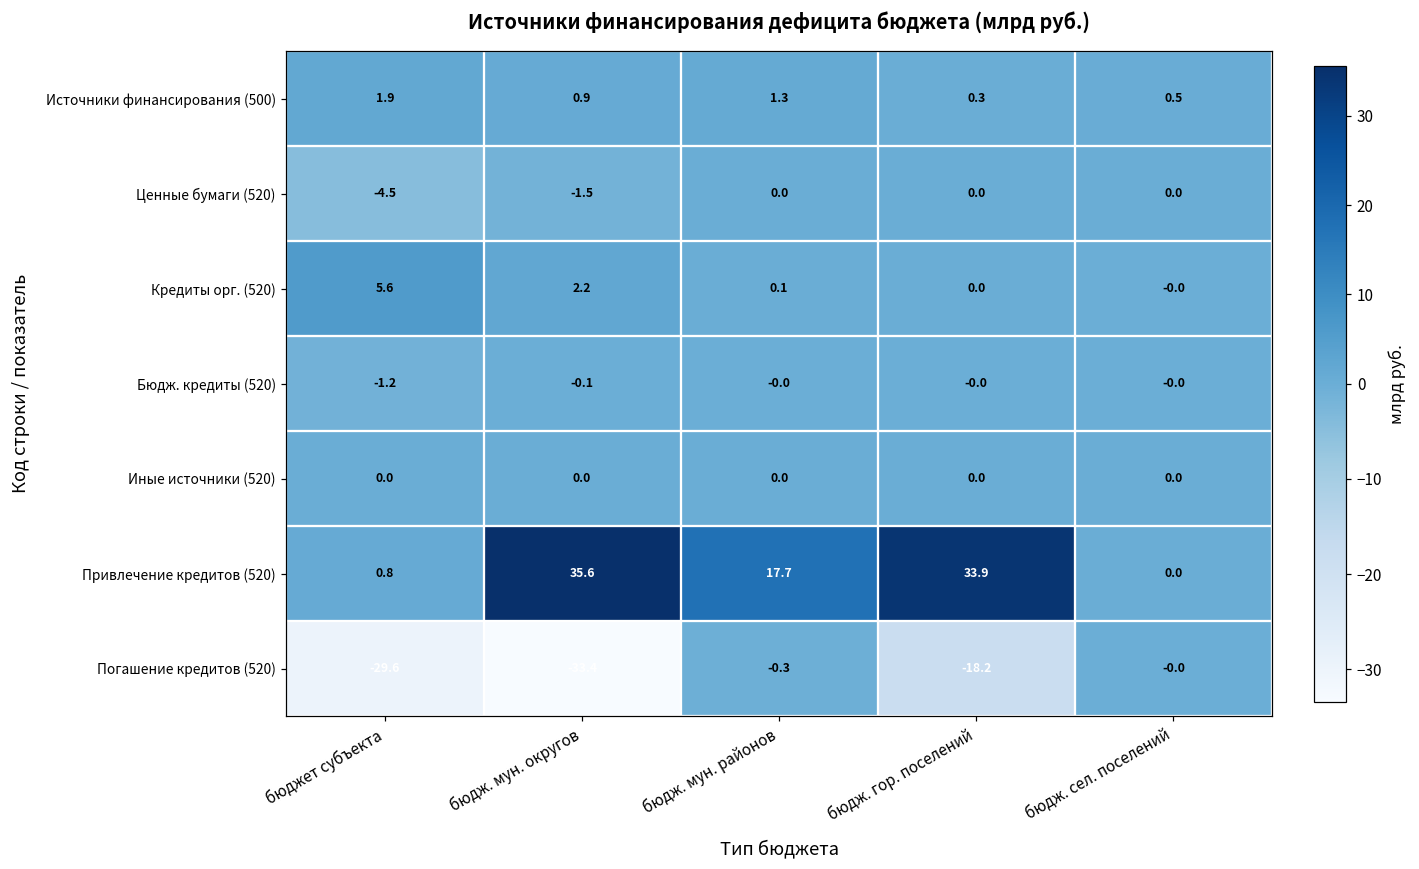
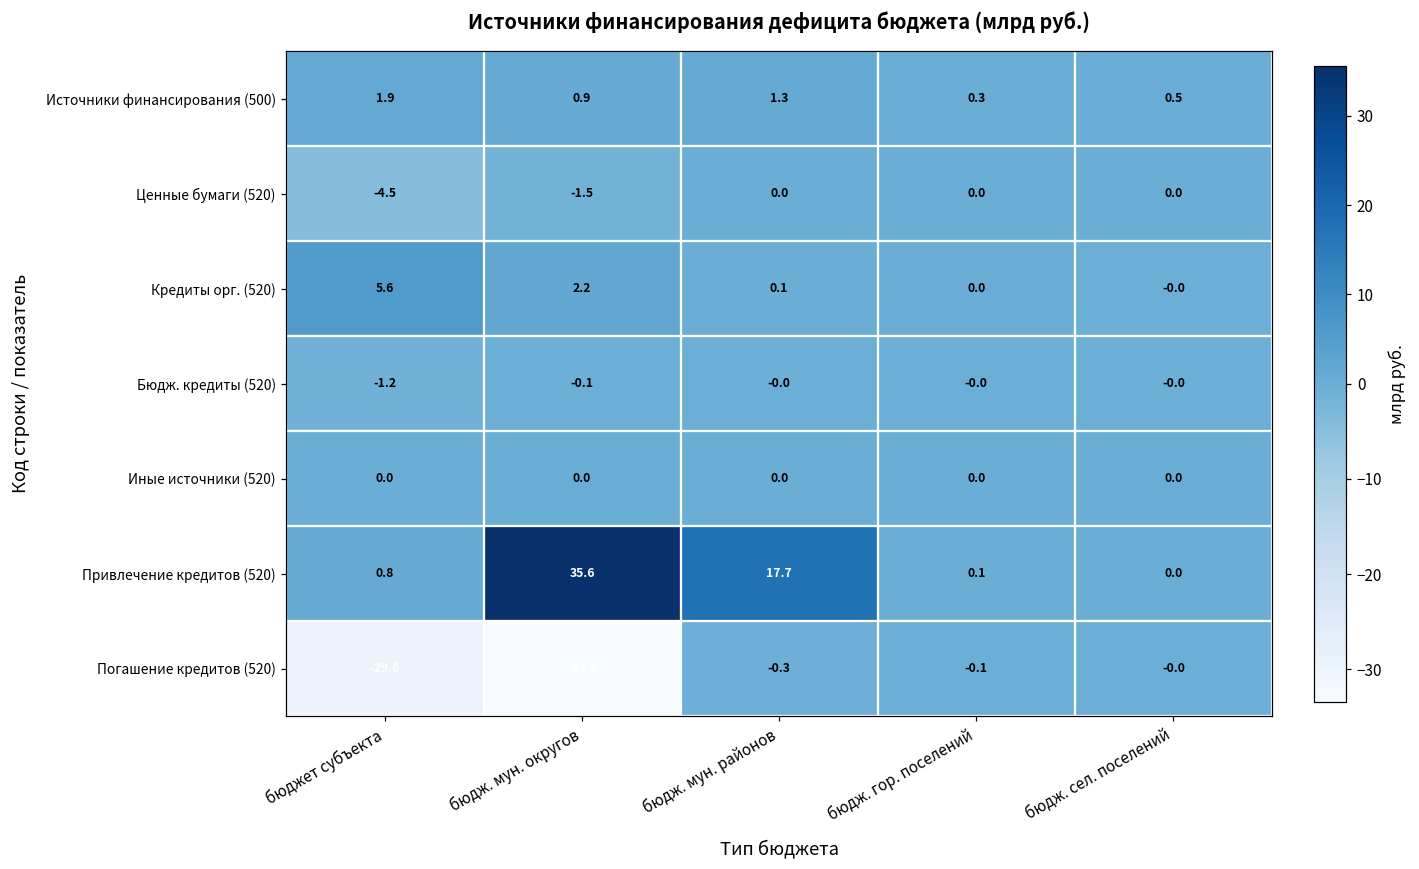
Привлечение кредитов (520), бюдж. гор. поселений: 33.9 -> 0.1
Погашение кредитов (520), бюдж. гор. поселений: -18.2 -> -0.1
